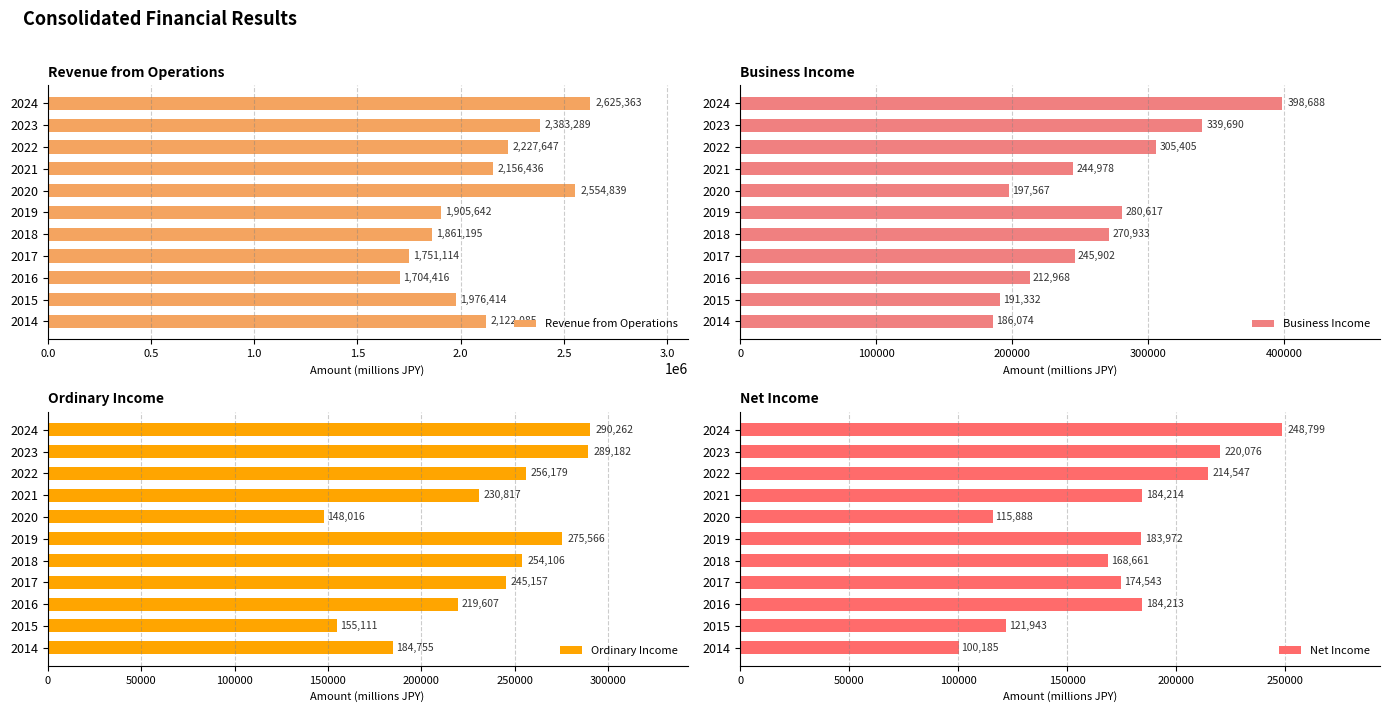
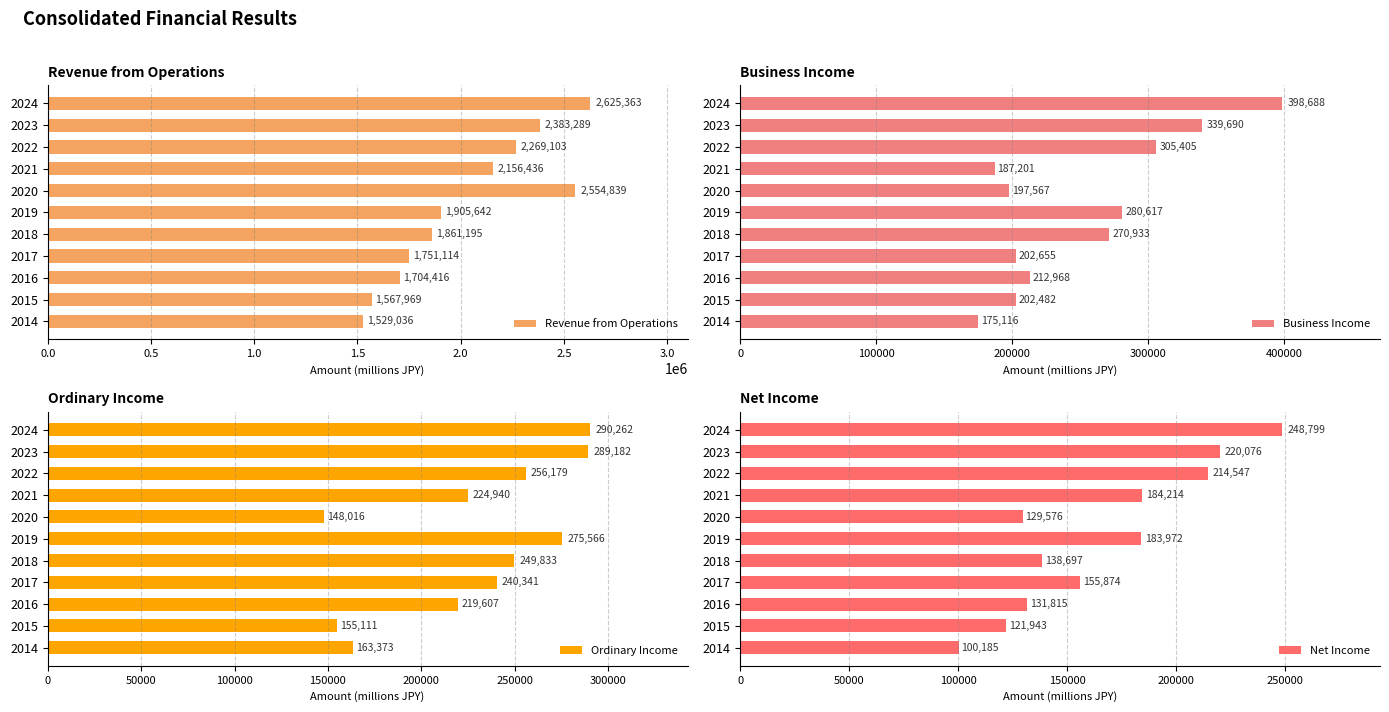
Revenue from Operations, 2022: 2,227,647 -> 2,269,103
Revenue from Operations, 2015: 1,976,414 -> 1,567,969
Revenue from Operations, 2014: 2,122,085 -> 1,529,036
Business Income, 2021: 244,978 -> 187,201
Business Income, 2017: 245,902 -> 202,655
Business Income, 2015: 191,332 -> 202,482
Business Income, 2014: 186,074 -> 175,116
Ordinary Income, 2021: 230,817 -> 224,940
Ordinary Income, 2018: 254,106 -> 249,833
Ordinary Income, 2017: 245,157 -> 240,341
Ordinary Income, 2014: 184,755 -> 163,373
Net Income, 2020: 115,888 -> 129,576
Net Income, 2018: 168,661 -> 138,697
Net Income, 2017: 174,543 -> 155,874
Net Income, 2016: 184,213 -> 131,815
